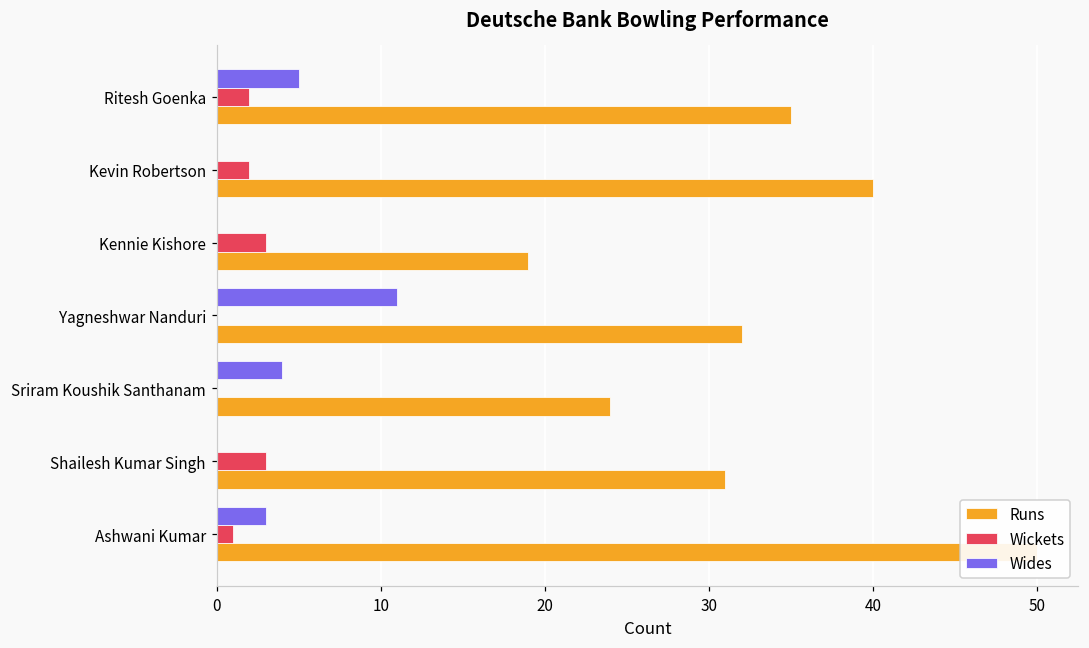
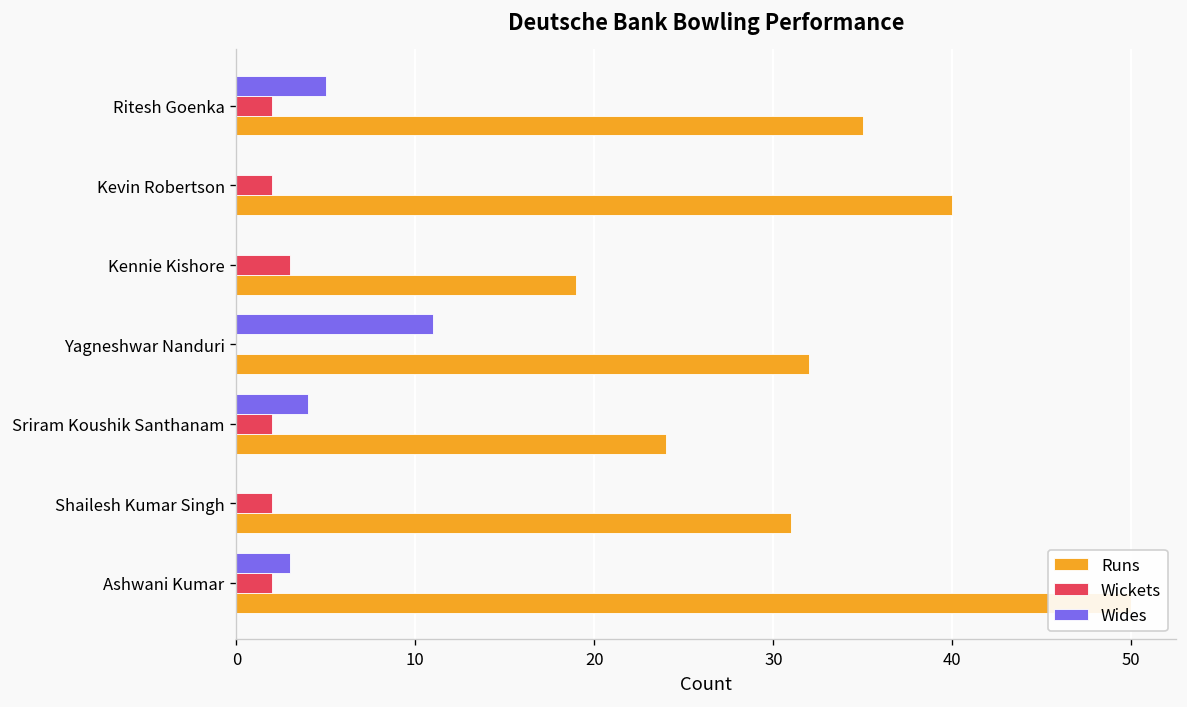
Wickets, Sriram Koushik Santhanam: 0 -> 2
Wickets, Shailesh Kumar Singh: 3 -> 2
Wickets, Ashwani Kumar: 1 -> 2
